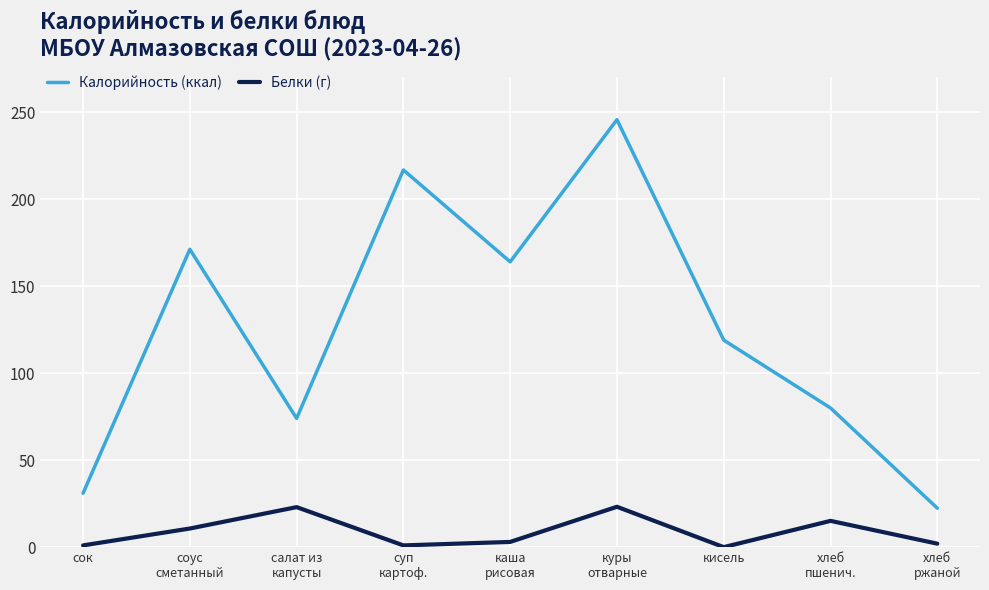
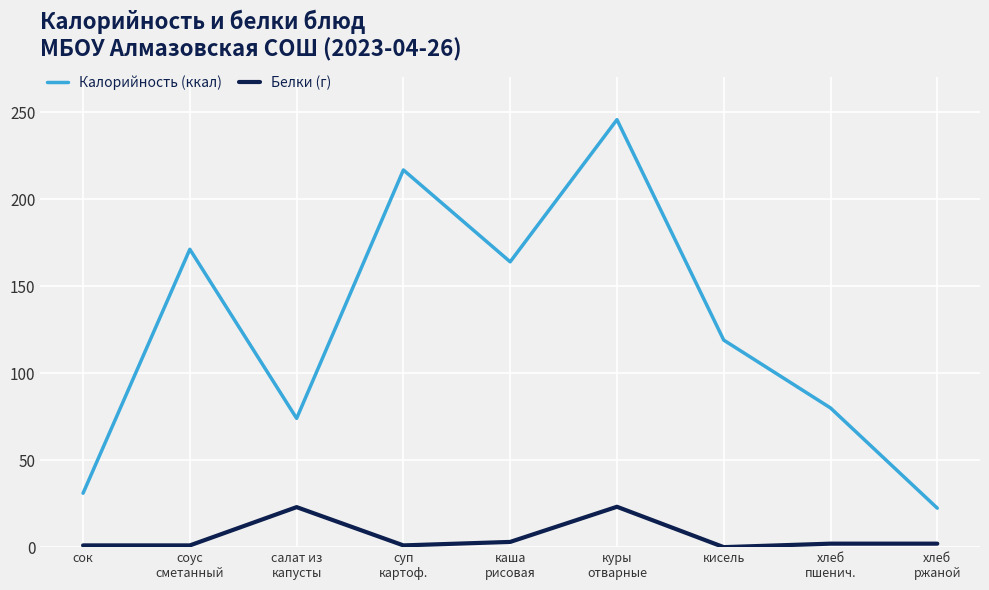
Белки (г), соус сметанный: 11 -> 1
Белки (г), хлеб пшенич.: 15 -> 2
